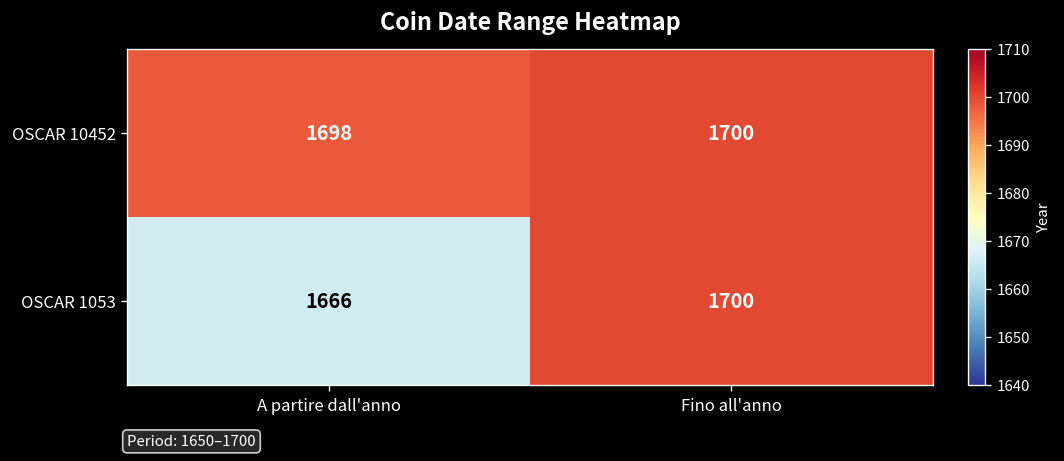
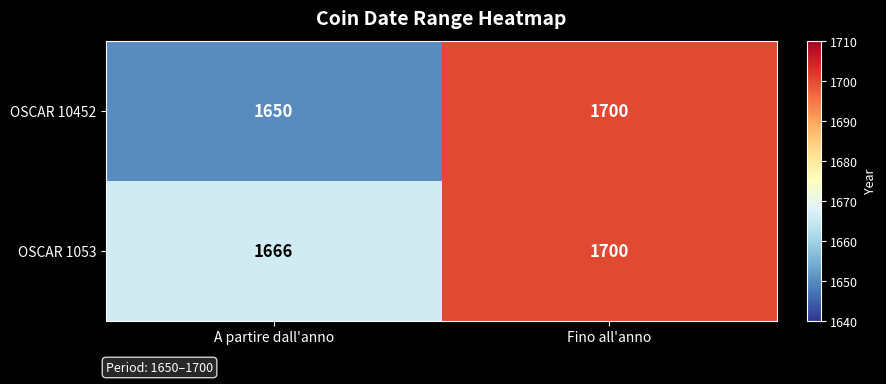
OSCAR 10452, A partire dall'anno: 1698 -> 1650
